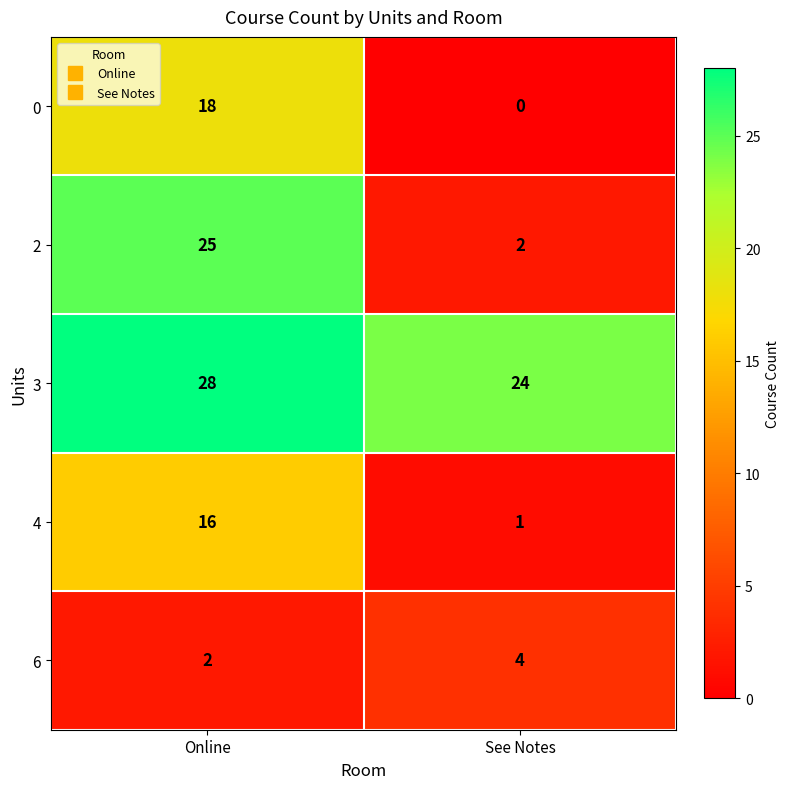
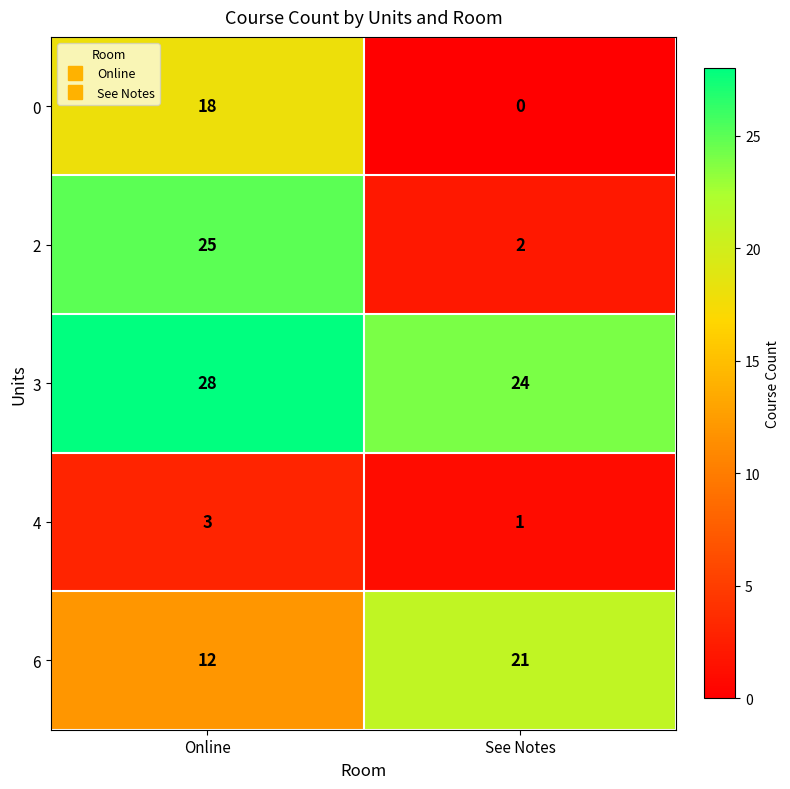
4, Online: 16 -> 3
6, Online: 2 -> 12
6, See Notes: 4 -> 21
